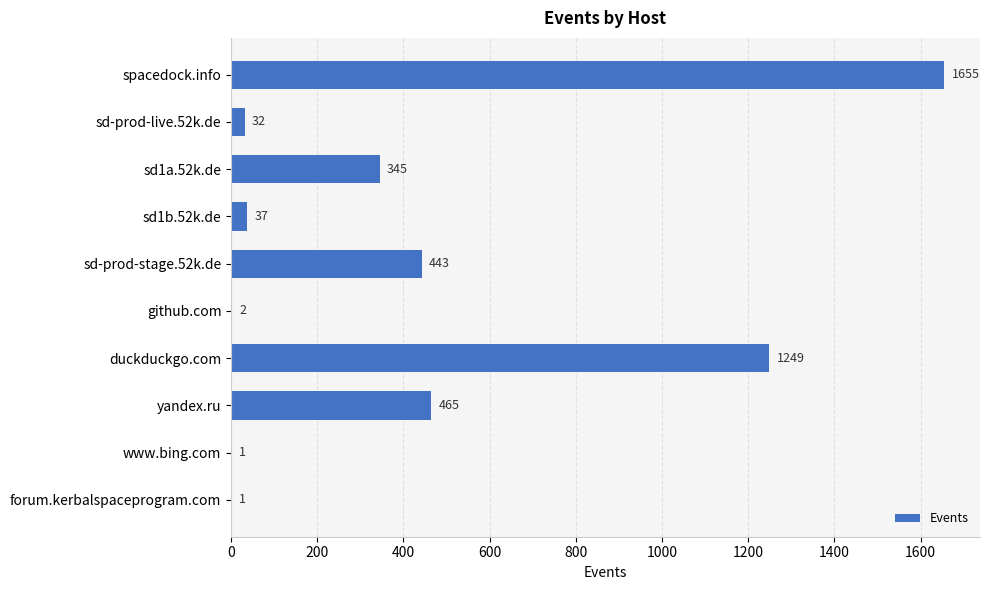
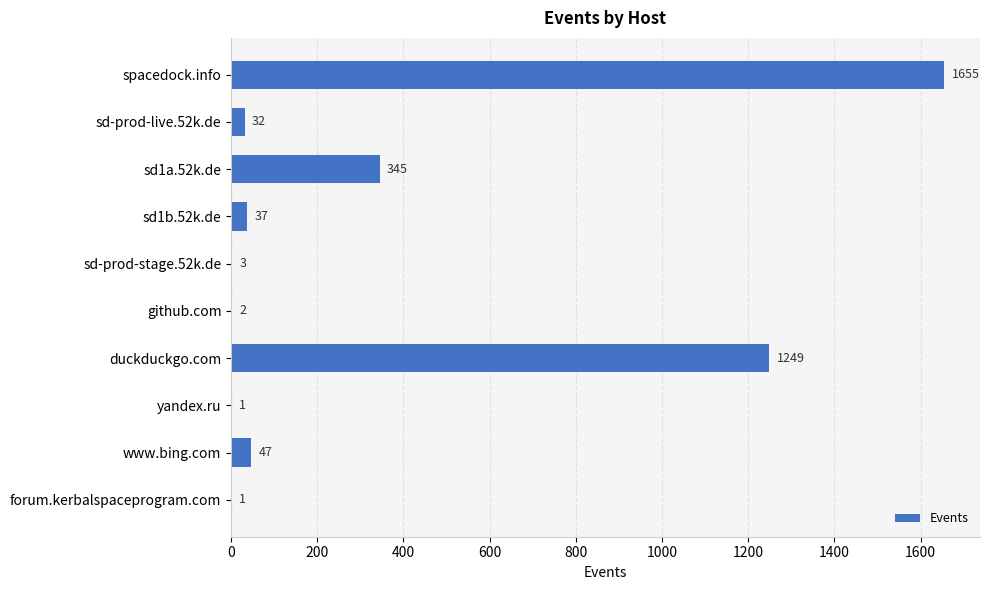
sd-prod-stage.52k.de: 443 -> 3
yandex.ru: 465 -> 1
www.bing.com: 1 -> 47
